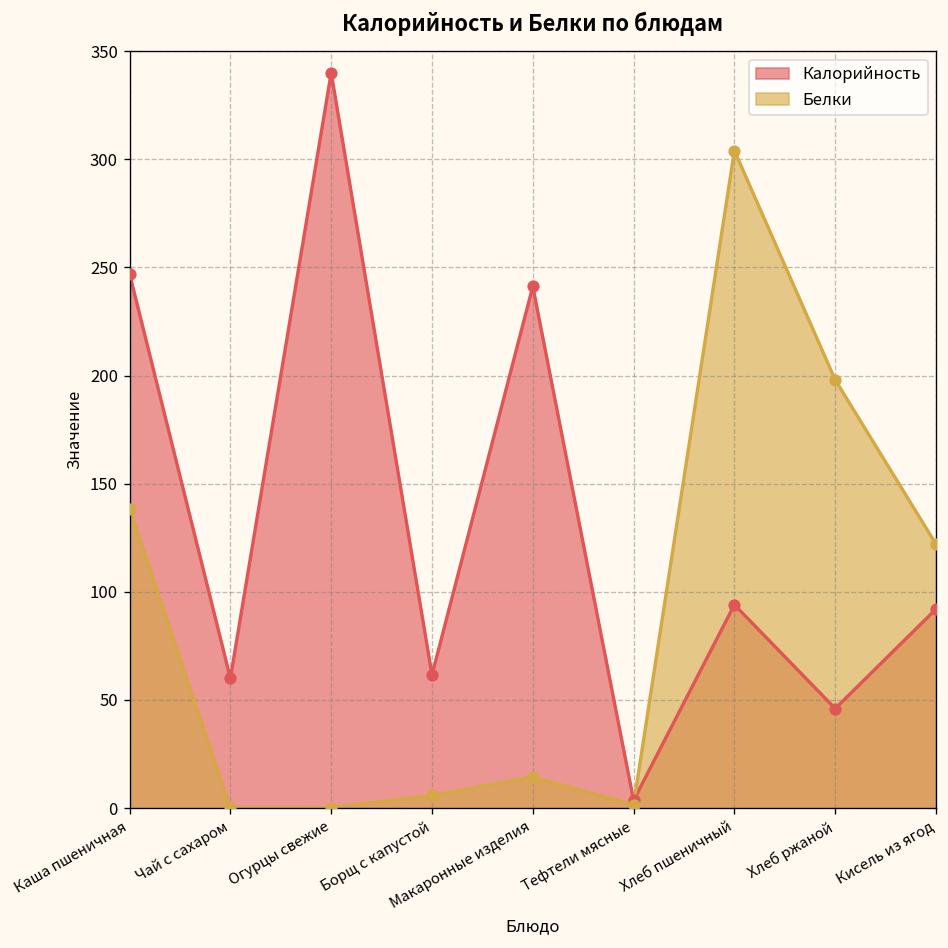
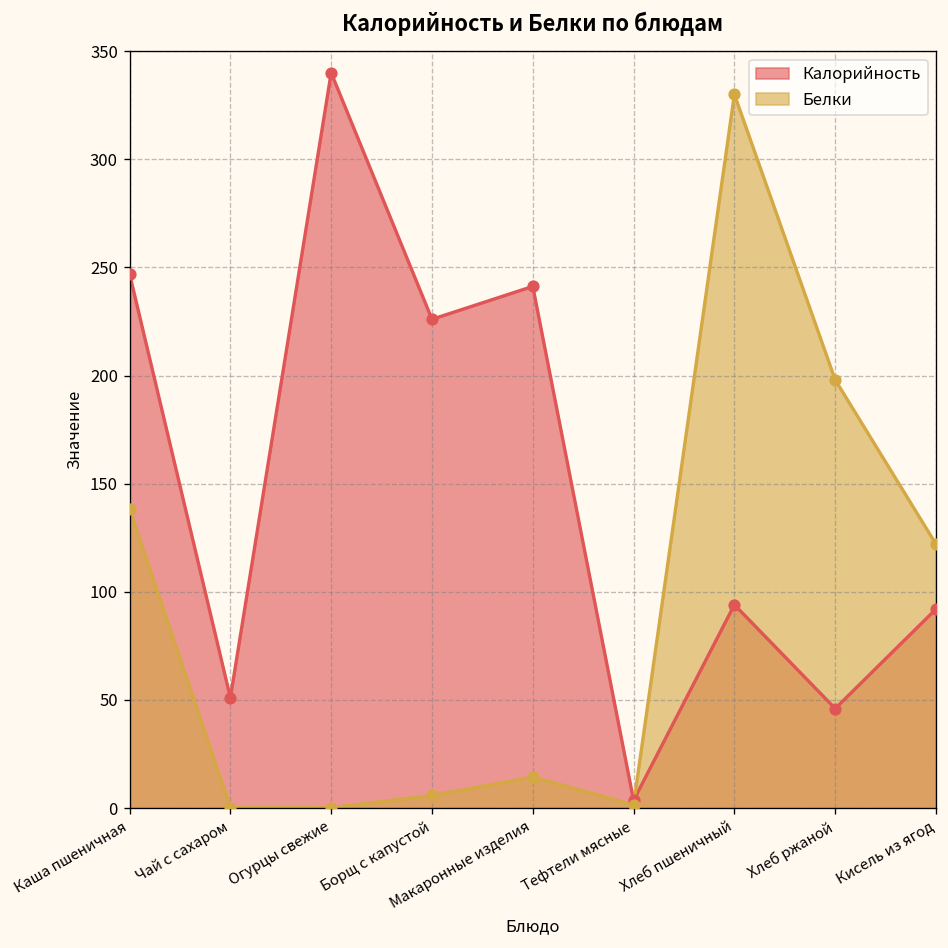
Калорийность, Чай с сахаром: 60 -> 51
Калорийность, Борщ с капустой: 62 -> 226
Белки, Хлеб пшеничный: 304 -> 330
